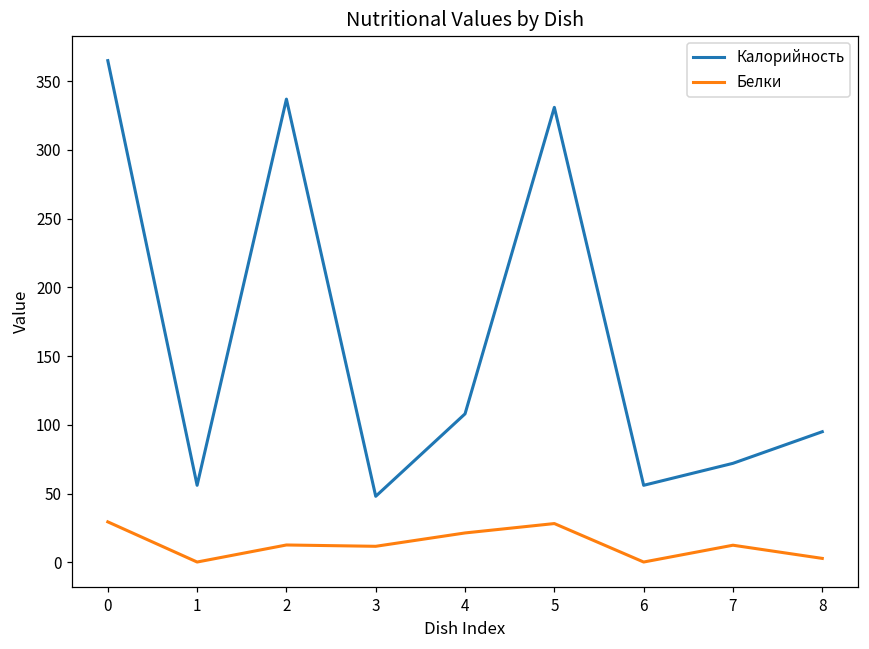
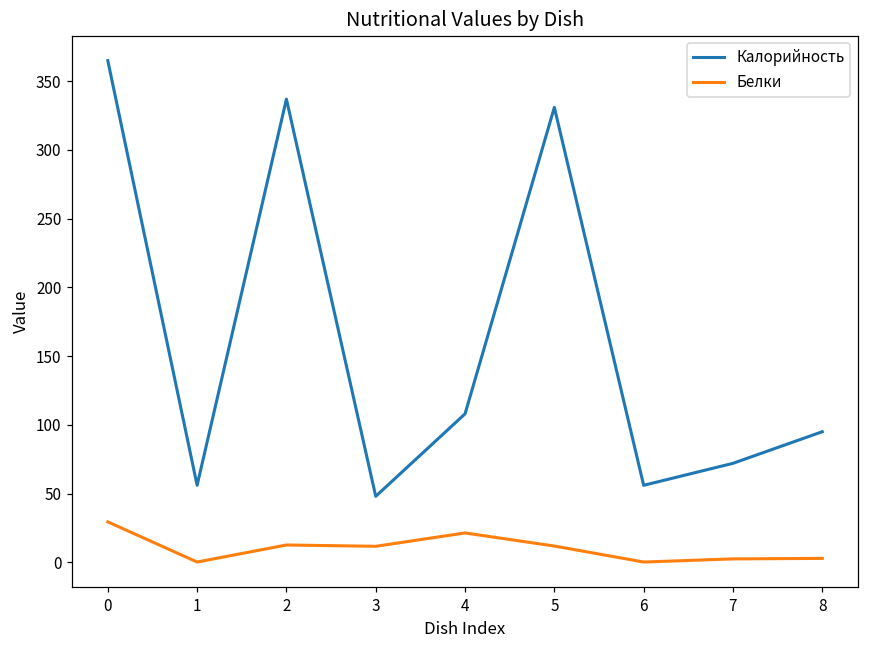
Белки, 5: 28 -> 12
Белки, 7: 12 -> 2
